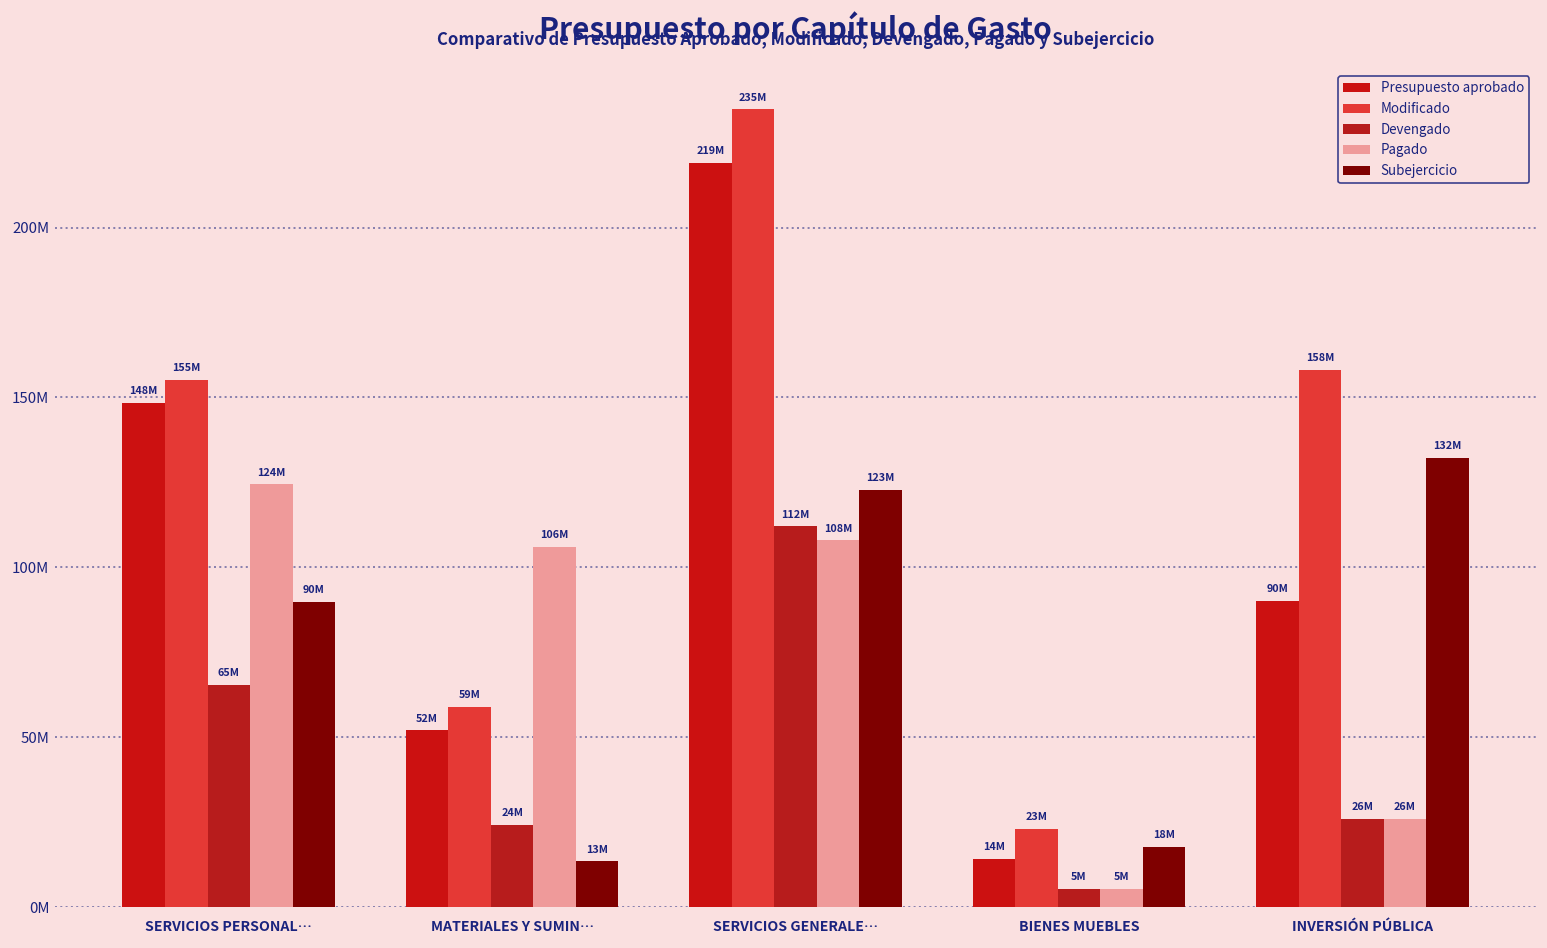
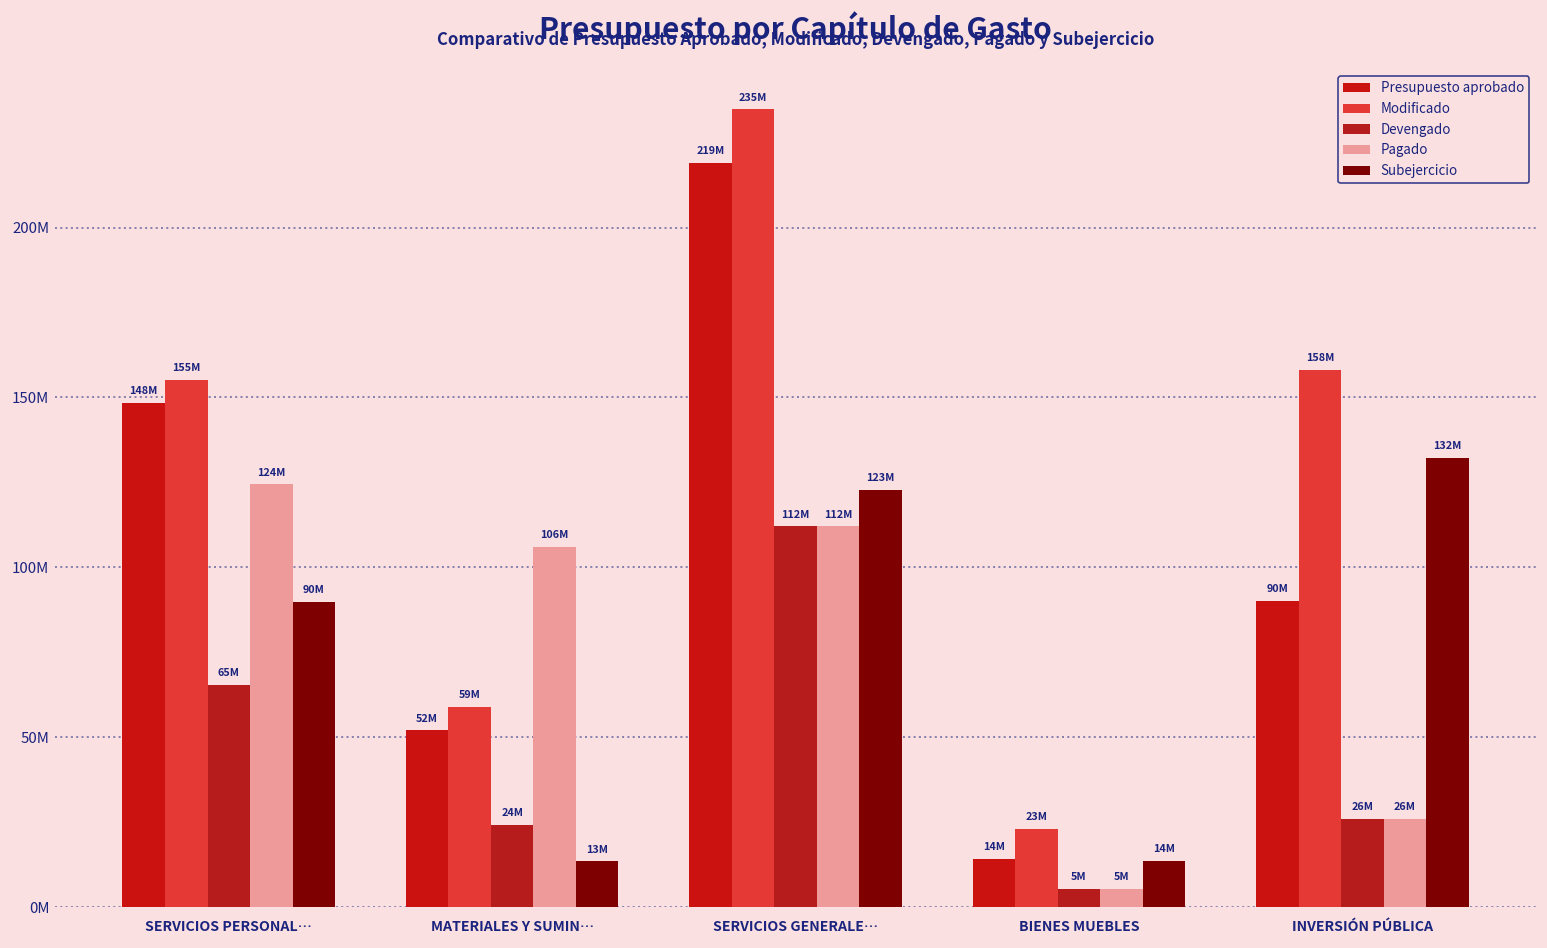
Pagado, SERVICIOS GENERALE…: 108M -> 112M
Subejercicio, BIENES MUEBLES: 18M -> 14M
